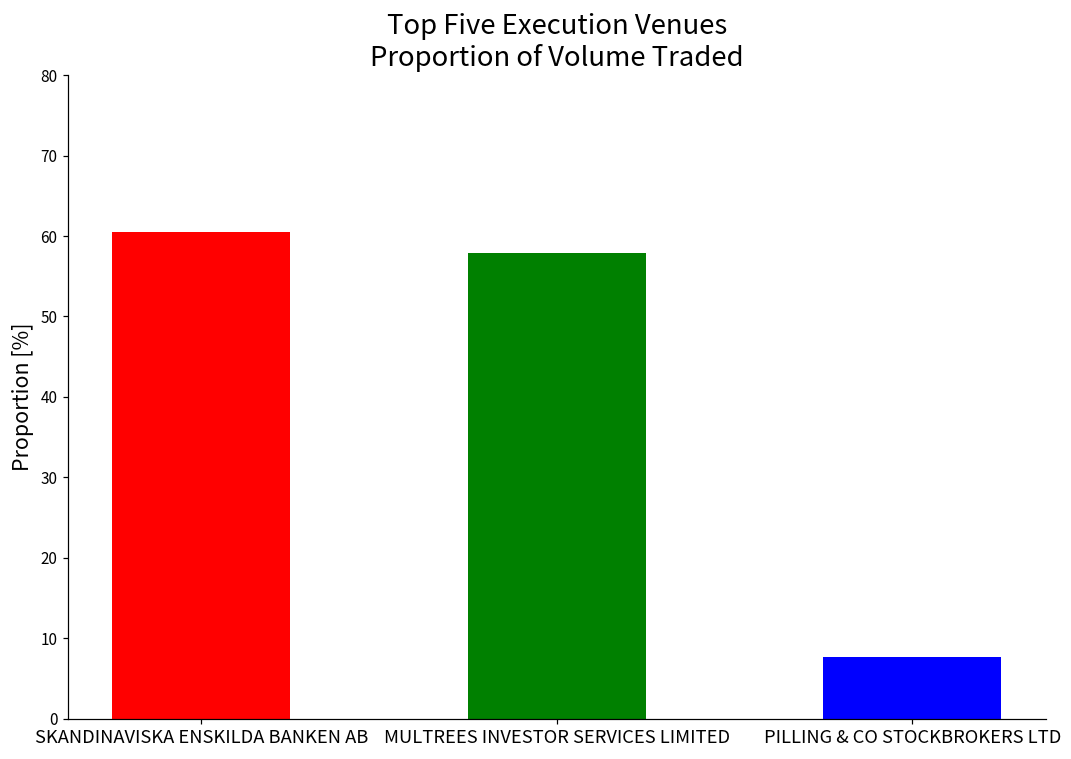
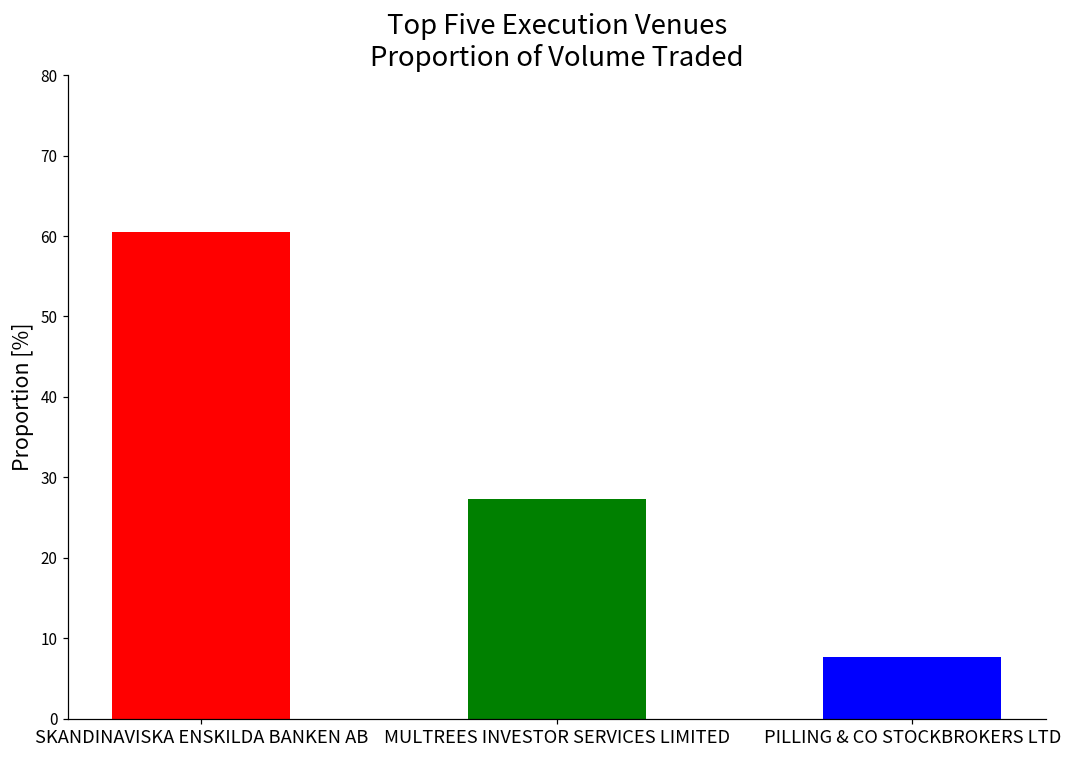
MULTREES INVESTOR SERVICES LIMITED: 58 -> 27
